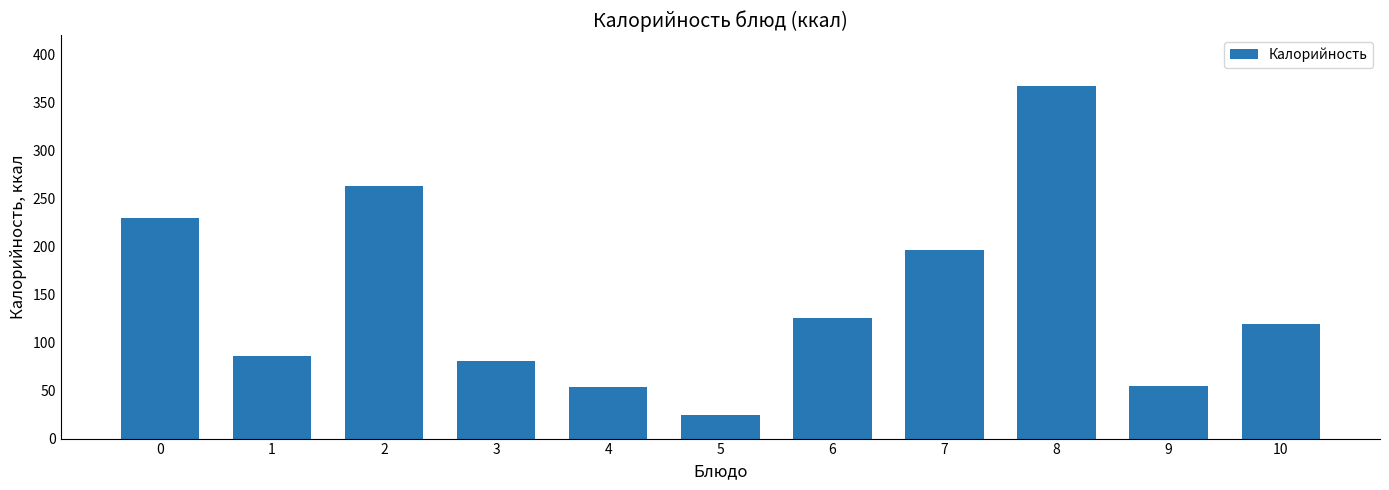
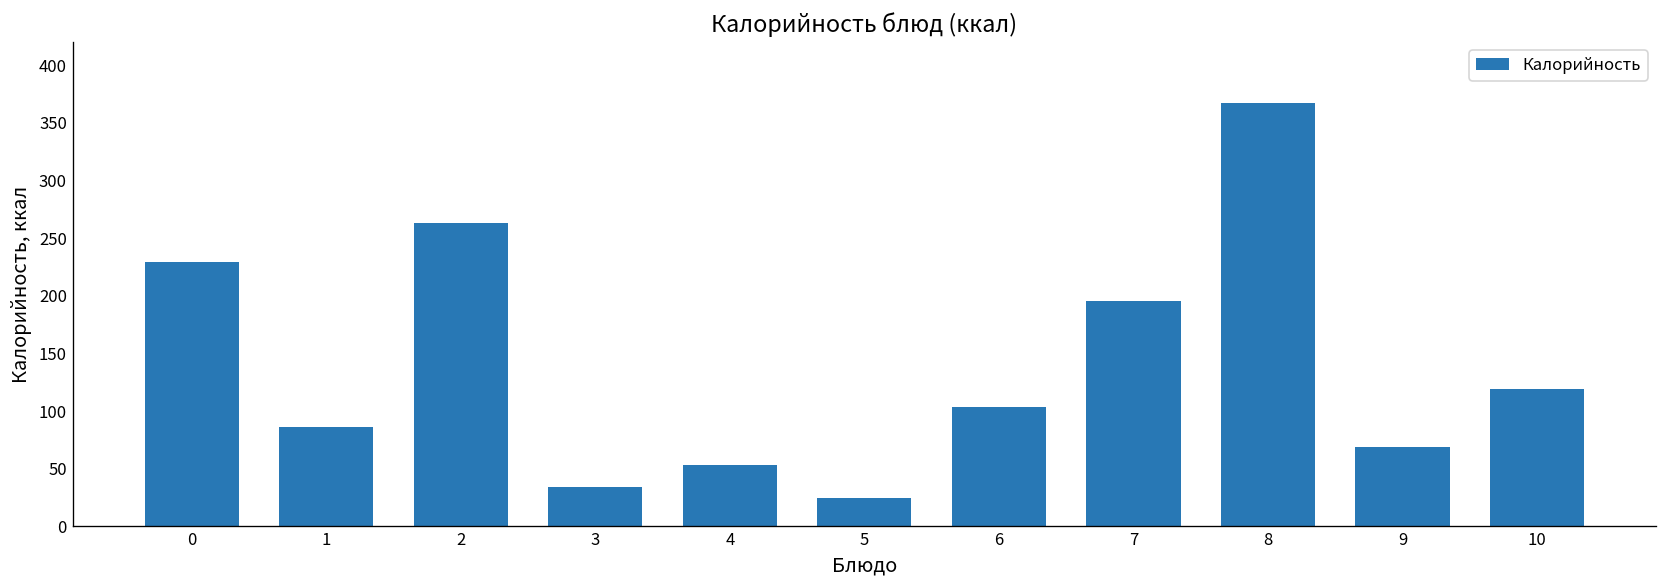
3: 80 -> 30
6: 130 -> 100
9: 50 -> 70
